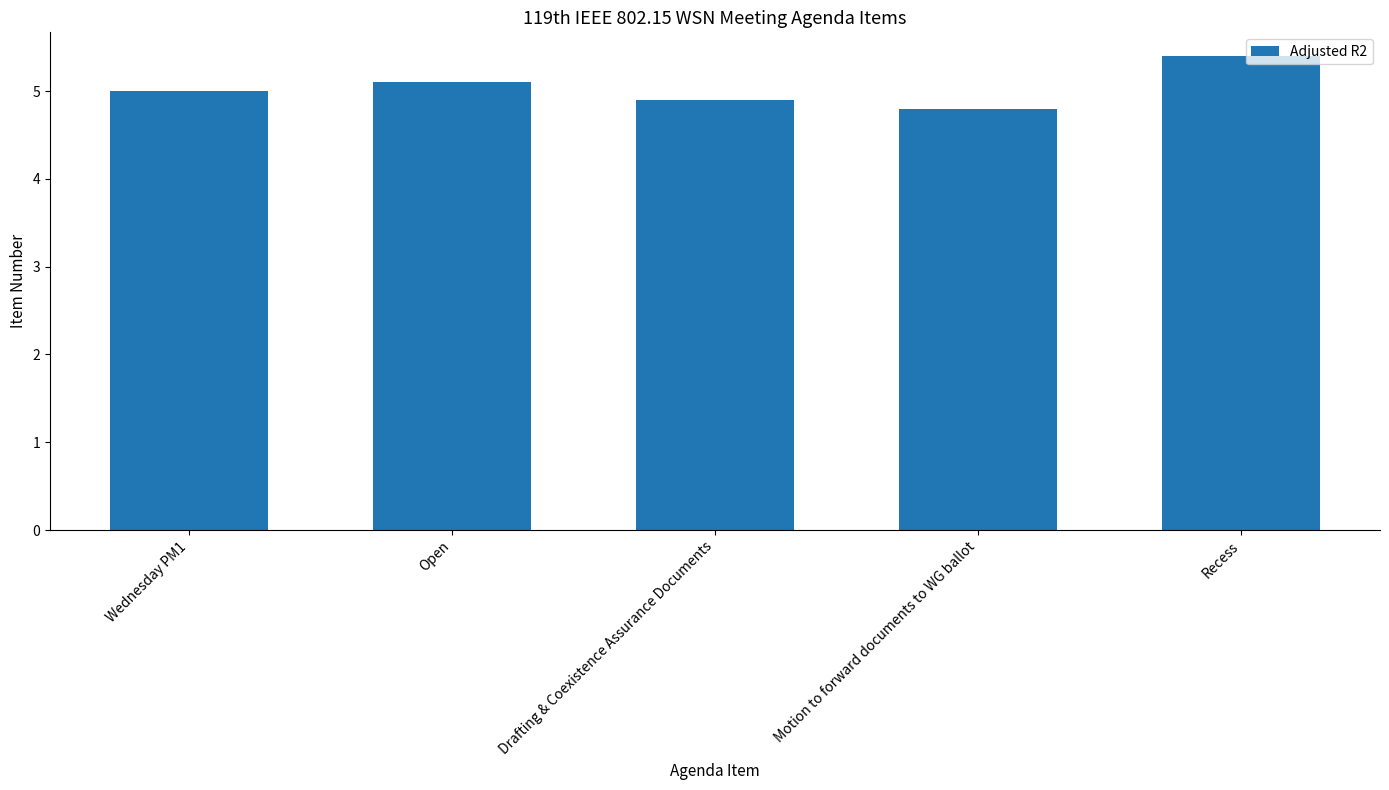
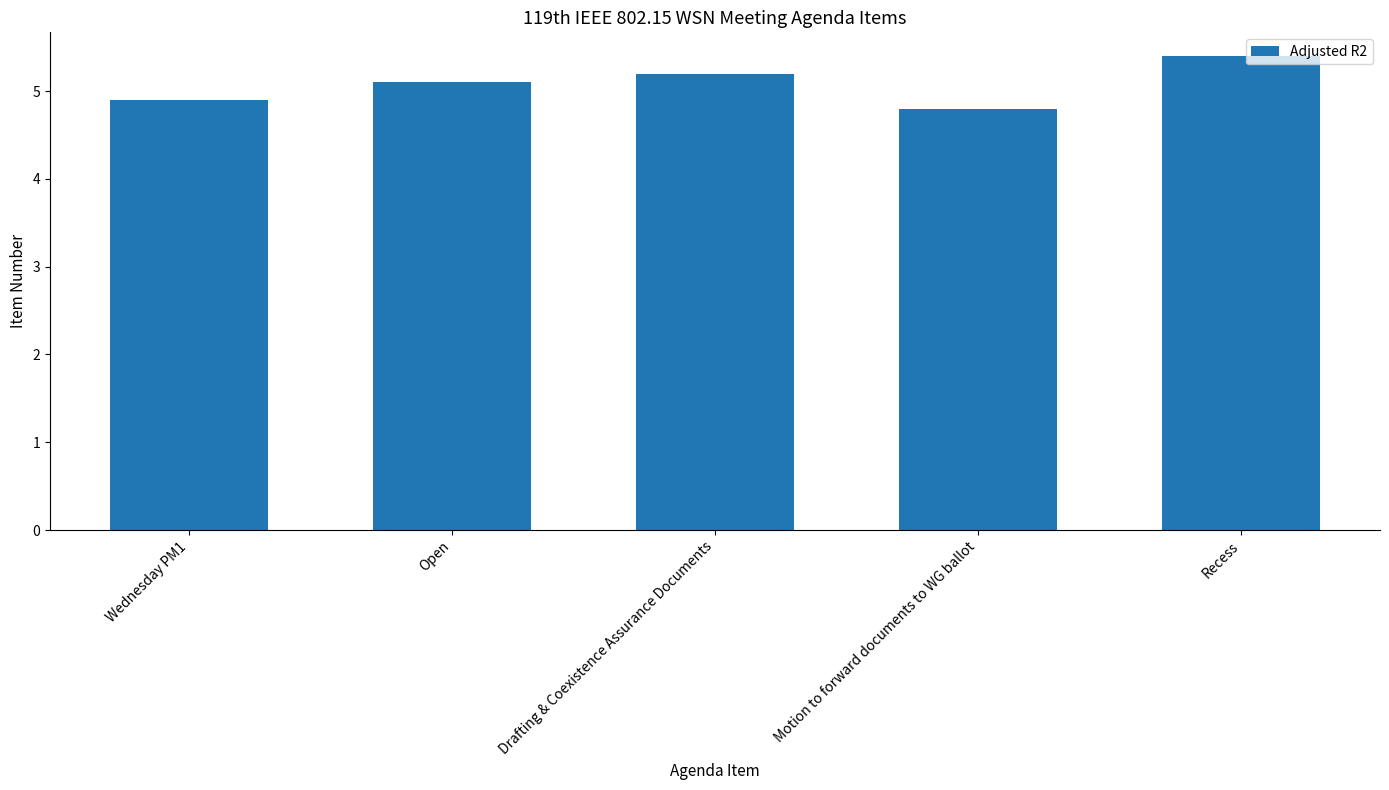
Wednesday PM1: 5.0 -> 4.9
Drafting & Coexistence Assurance Documents: 4.9 -> 5.2
